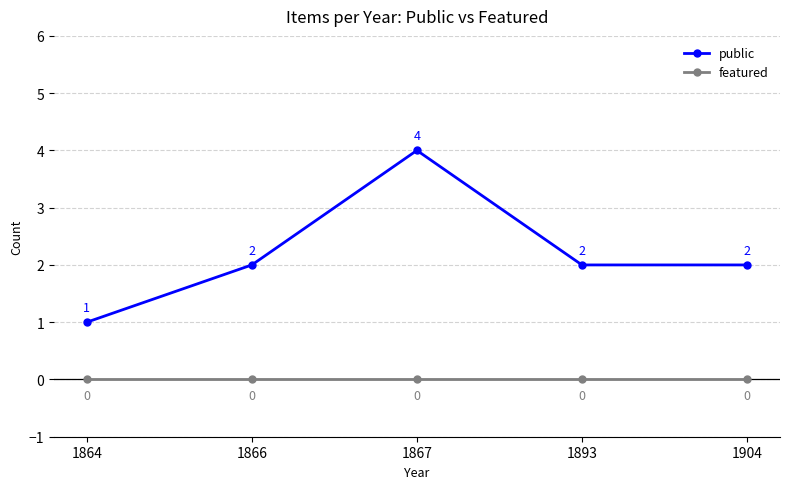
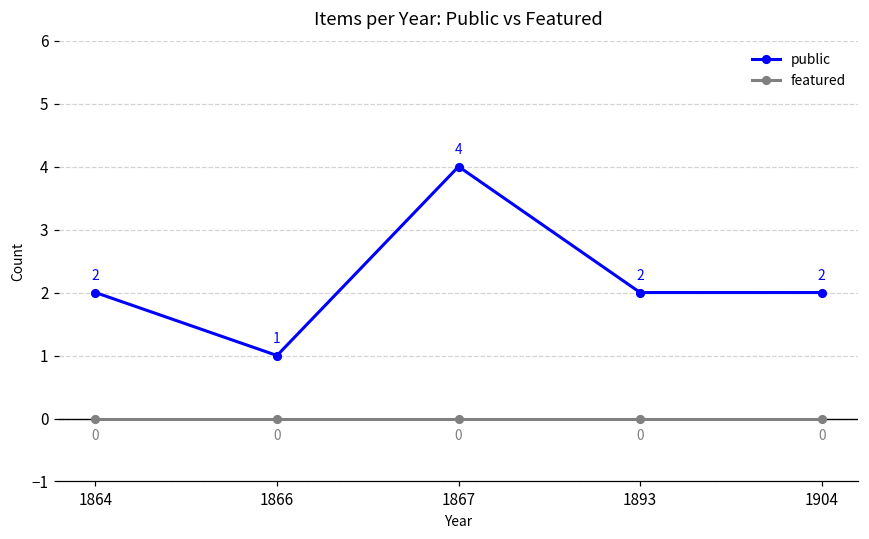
public, 1864: 1 -> 2
public, 1866: 2 -> 1
